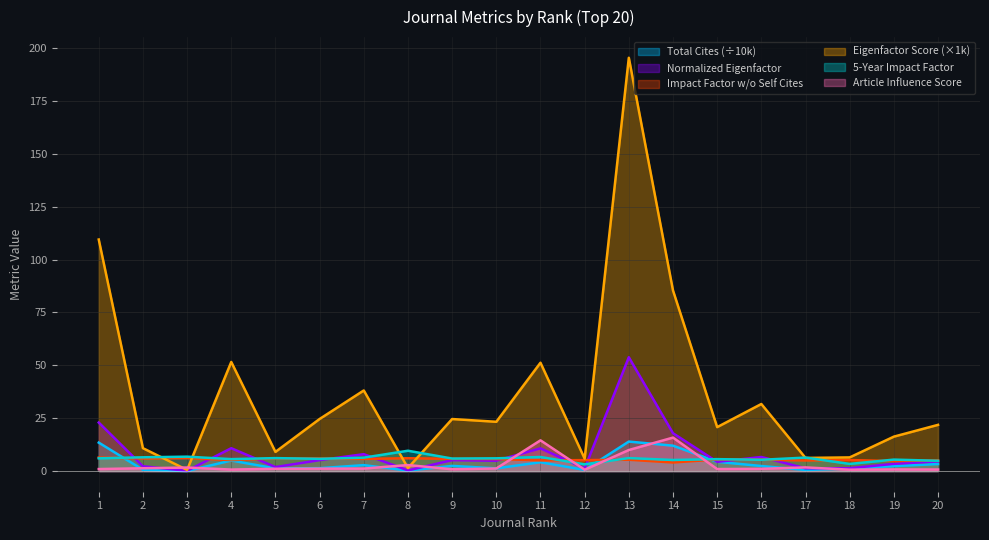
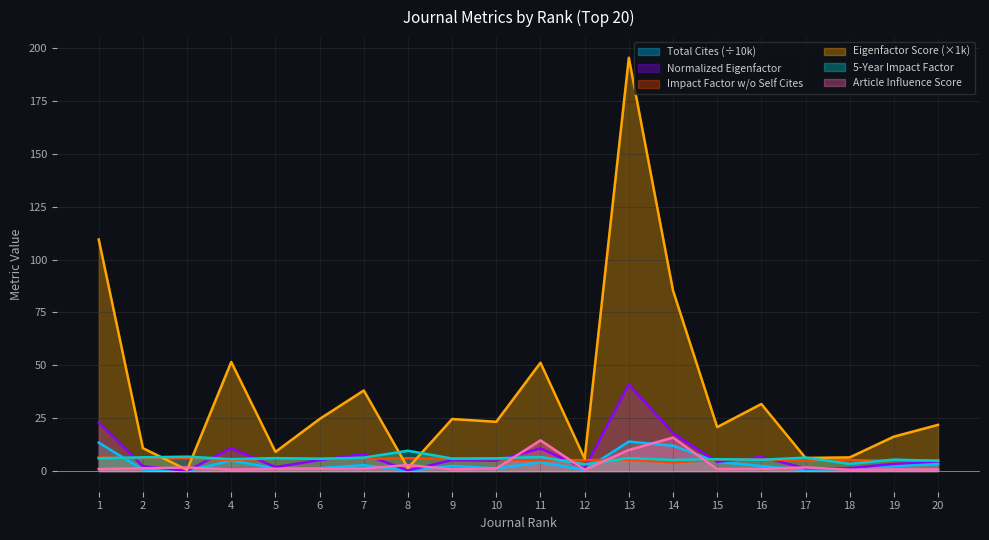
Normalized Eigenfactor, 13: 54 -> 41
